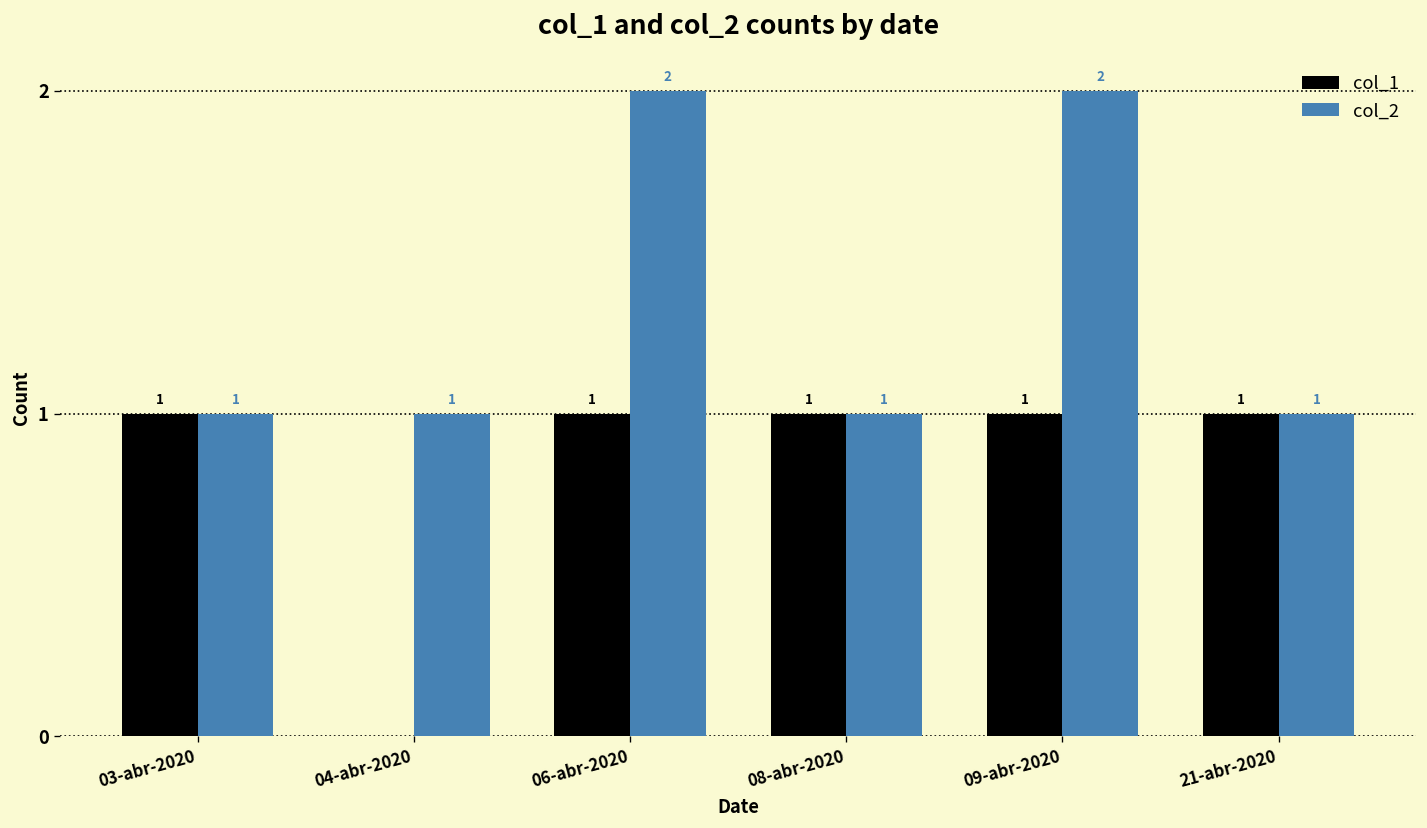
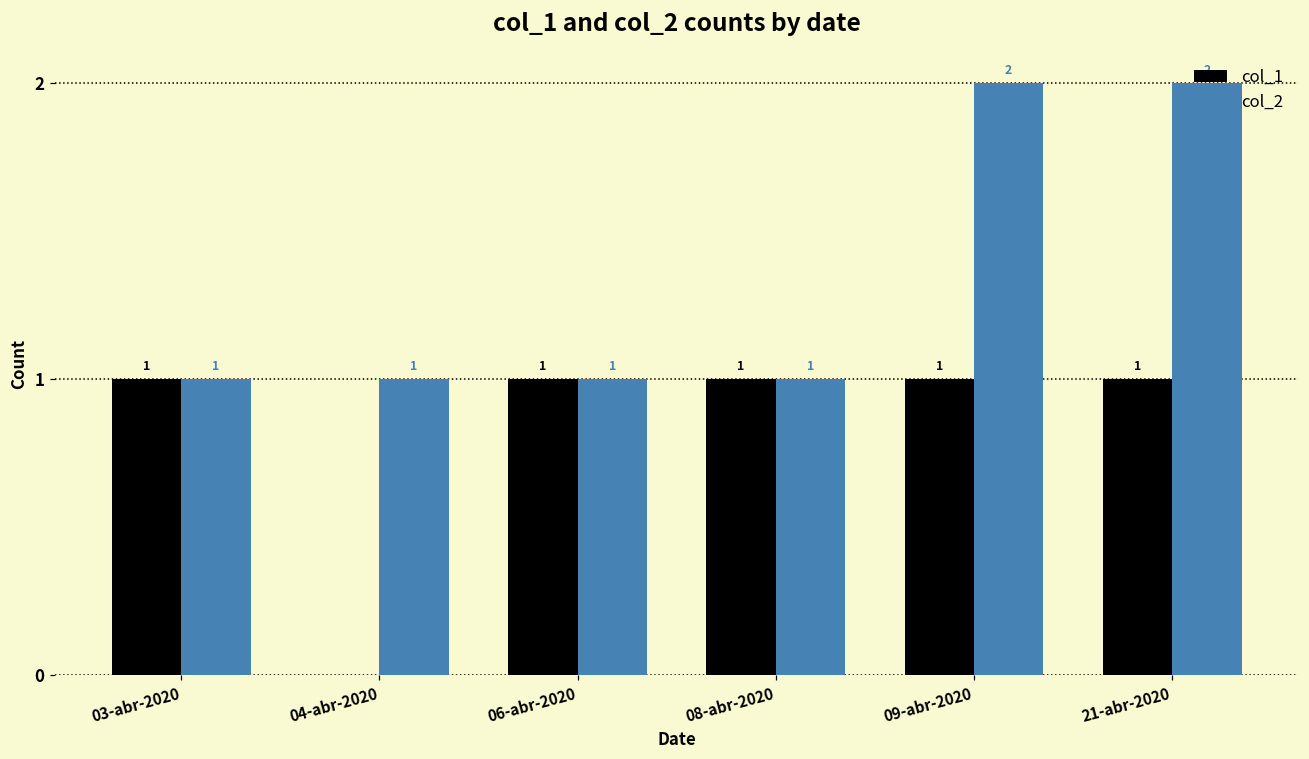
col_2, 06-abr-2020: 2 -> 1
col_2, 21-abr-2020: 1 -> 2
